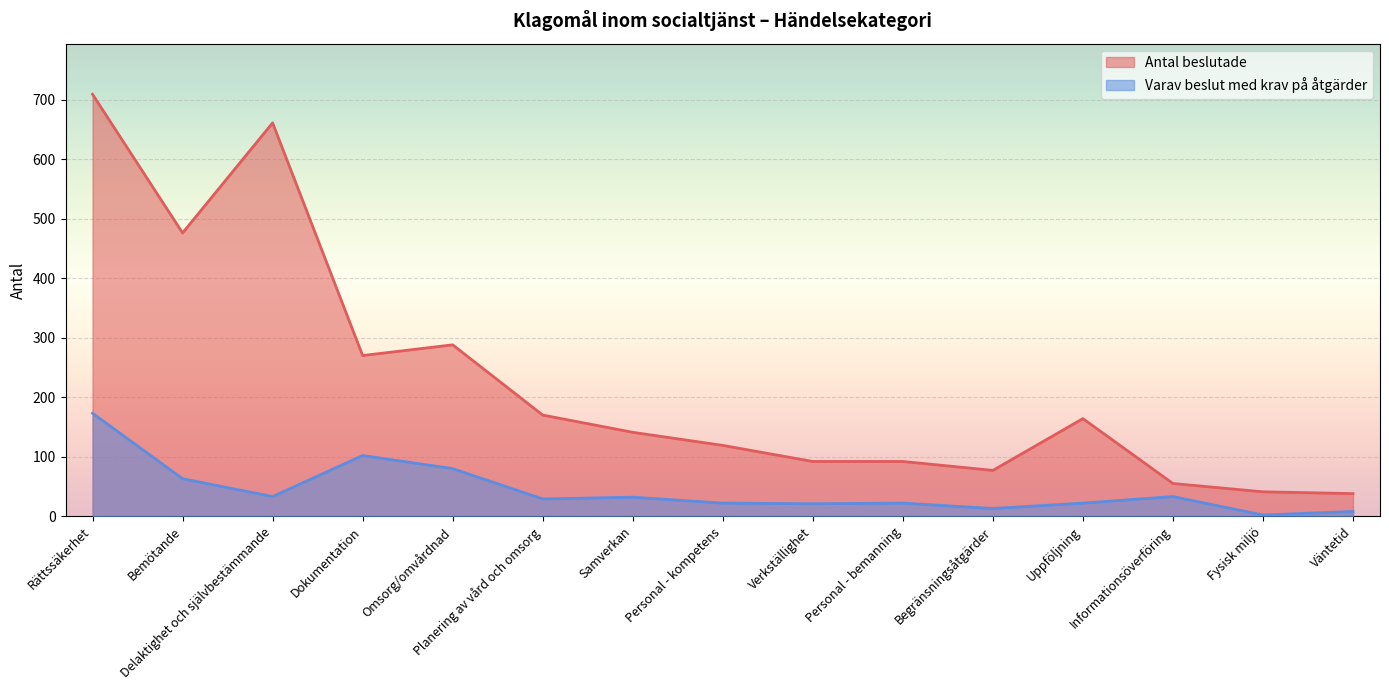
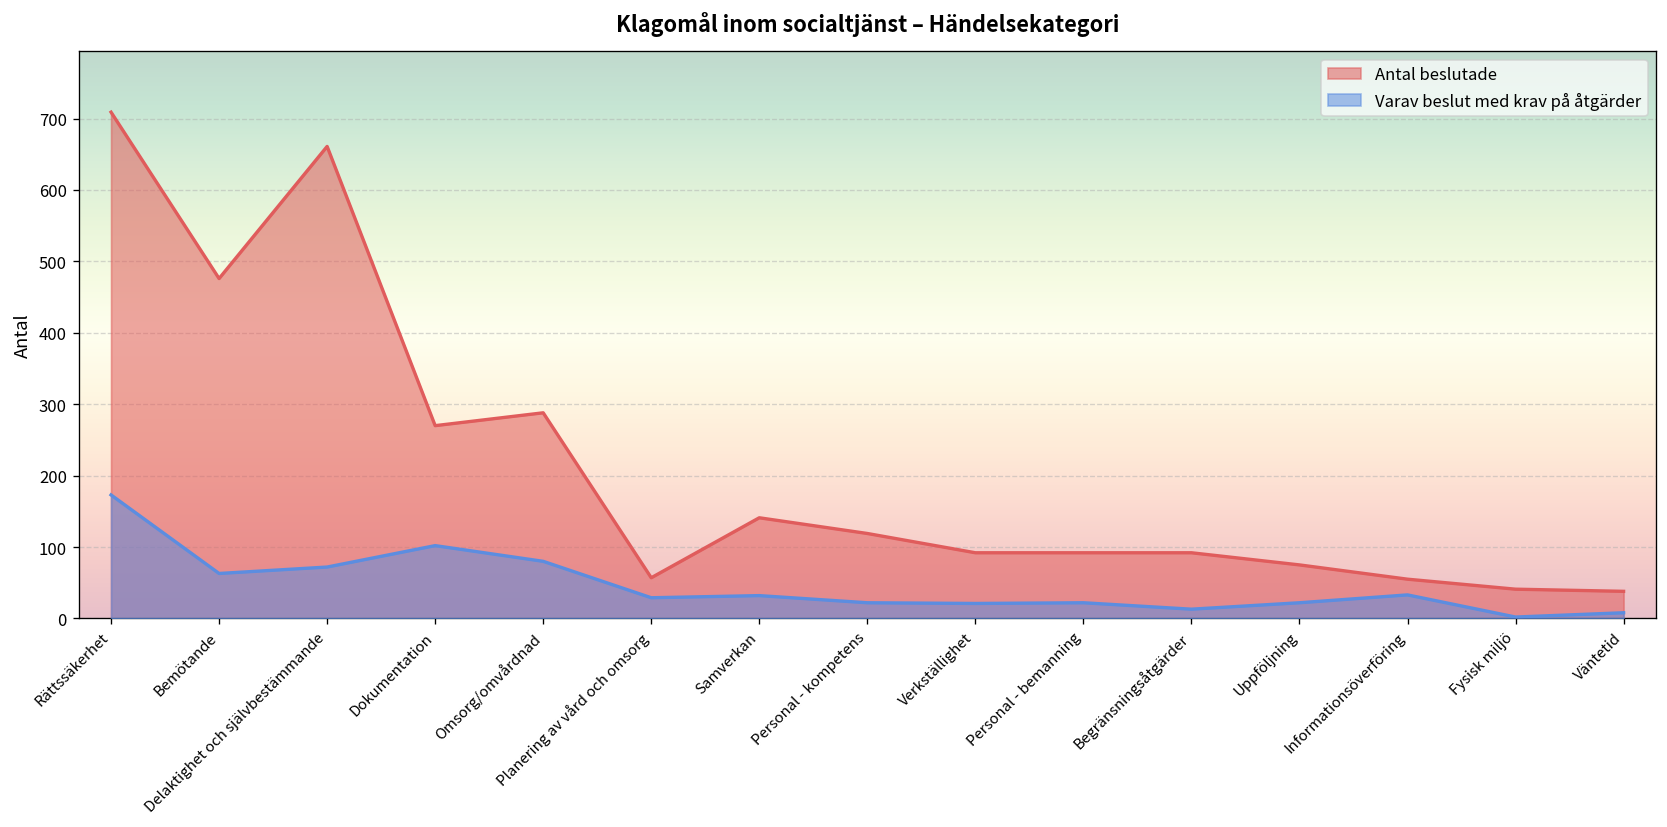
Varav beslut med krav på åtgärder, Delaktighet och självbestämmande: 30 -> 70
Antal beslutade, Planering av vård och omsorg: 170 -> 60
Antal beslutade, Begränsningsåtgärder: 80 -> 90
Antal beslutade, Uppföljning: 160 -> 80
